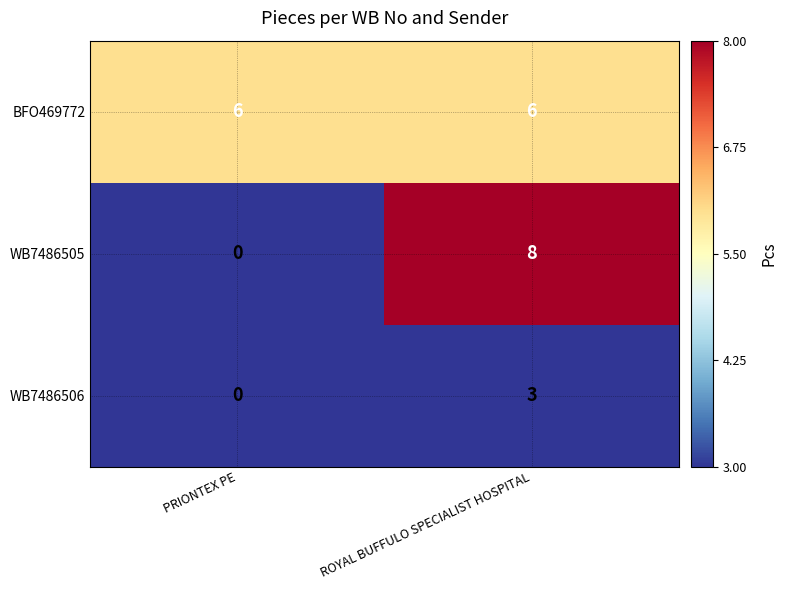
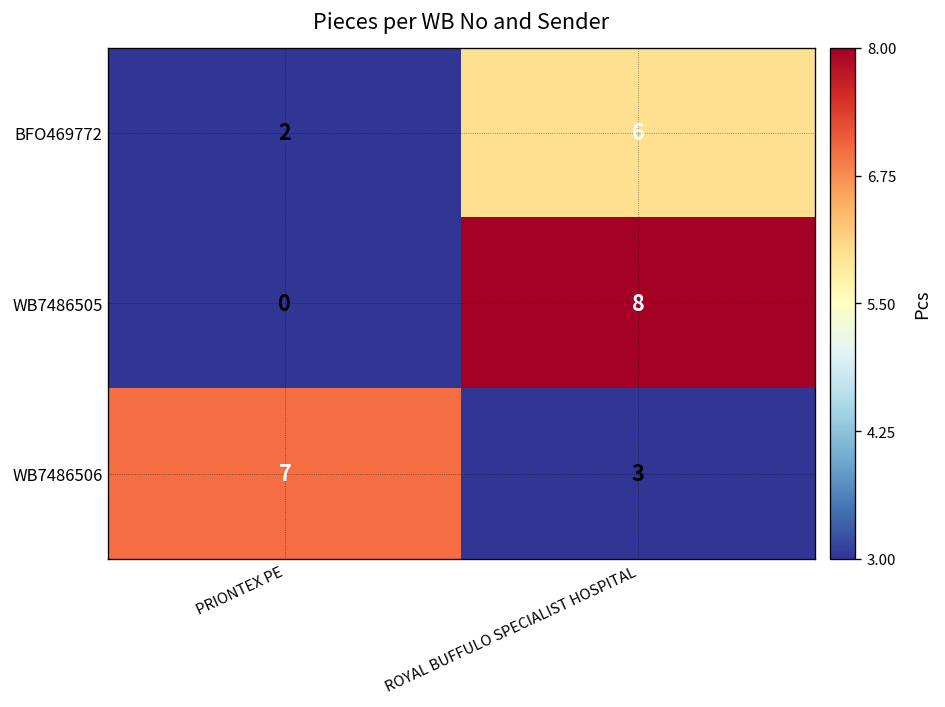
BFO469772, PRIONTEX PE: 6 -> 2
WB7486506, PRIONTEX PE: 0 -> 7
